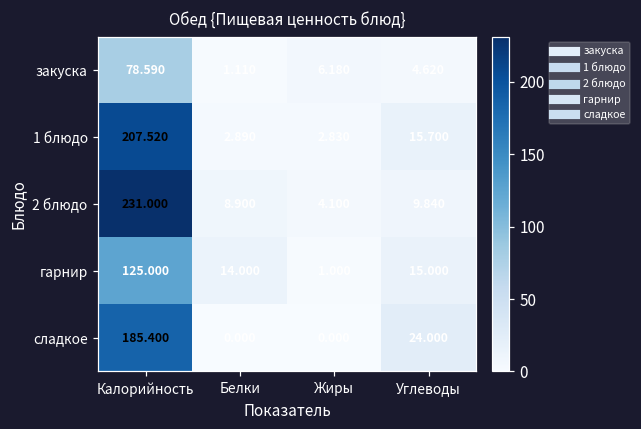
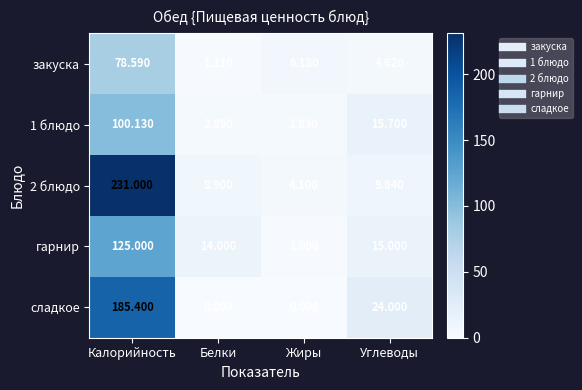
1 блюдо, Калорийность: 207.520 -> 100.130
